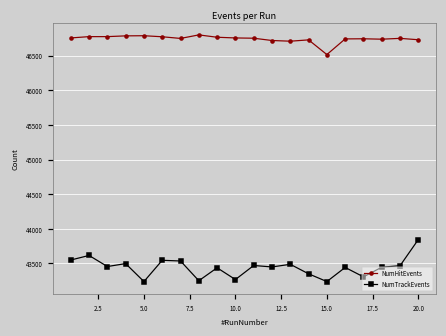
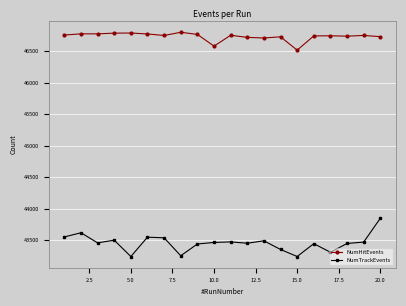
NumHitEvents, 10.0: 46800 -> 46600
NumTrackEvents, 10.0: 43300 -> 43500
